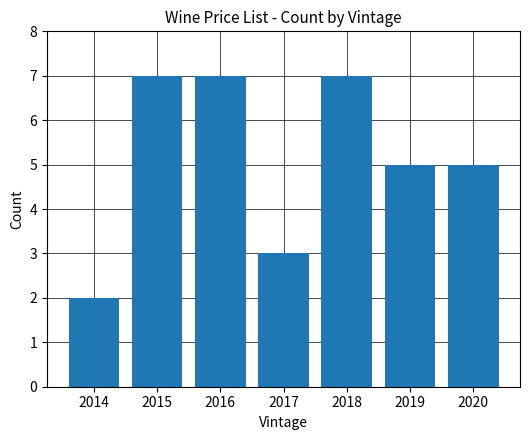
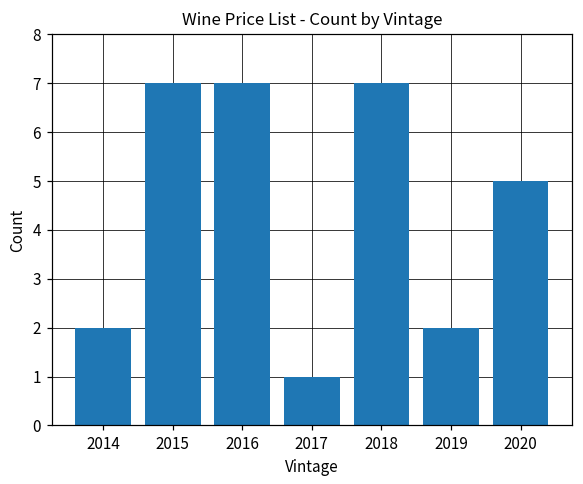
2017: 3 -> 1
2019: 5 -> 2
